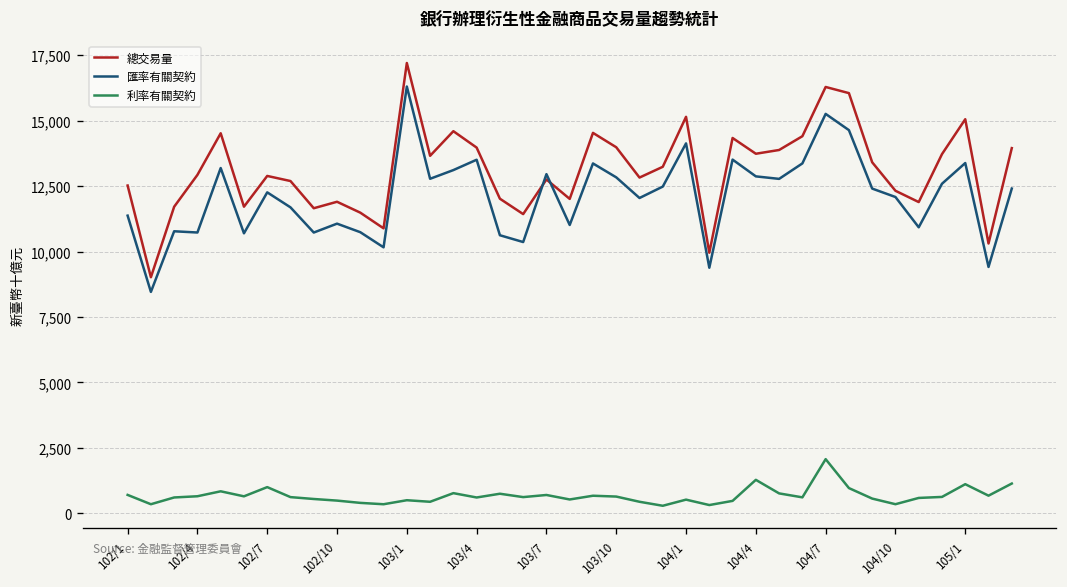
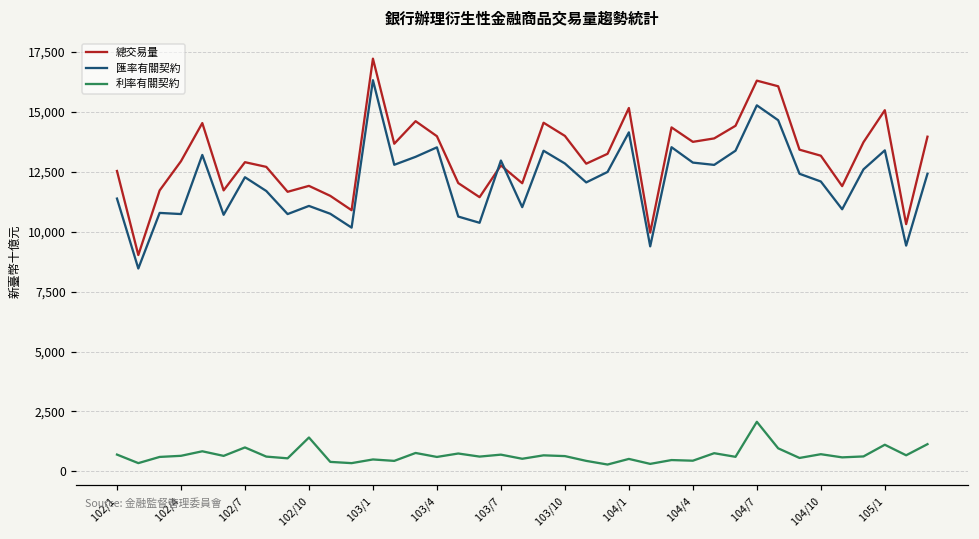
利率有關契約, 102/10: 500 -> 1,400
利率有關契約, 104/4: 1,300 -> 400
總交易量, 104/10: 12,300 -> 13,200
利率有關契約, 104/10: 300 -> 700
